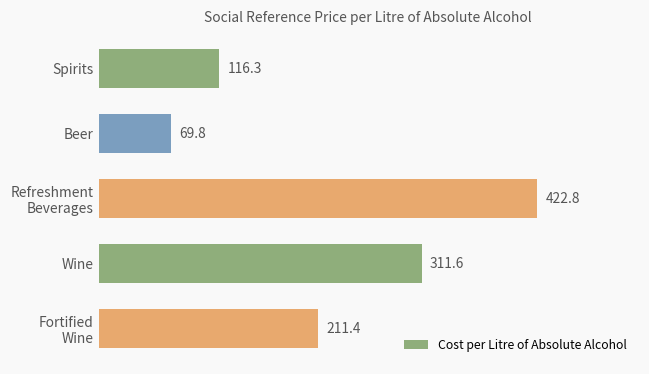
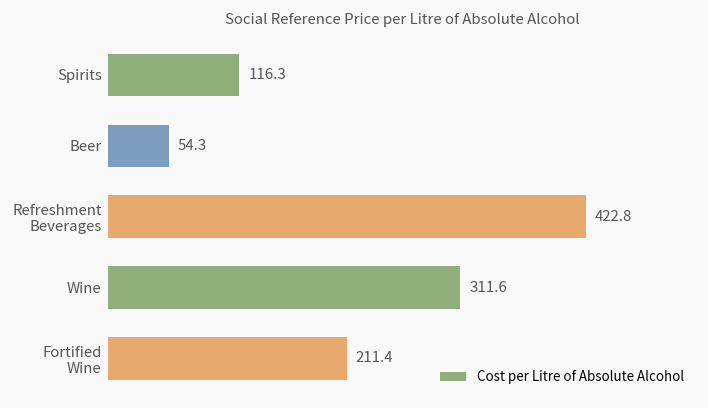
Beer: 69.8 -> 54.3
